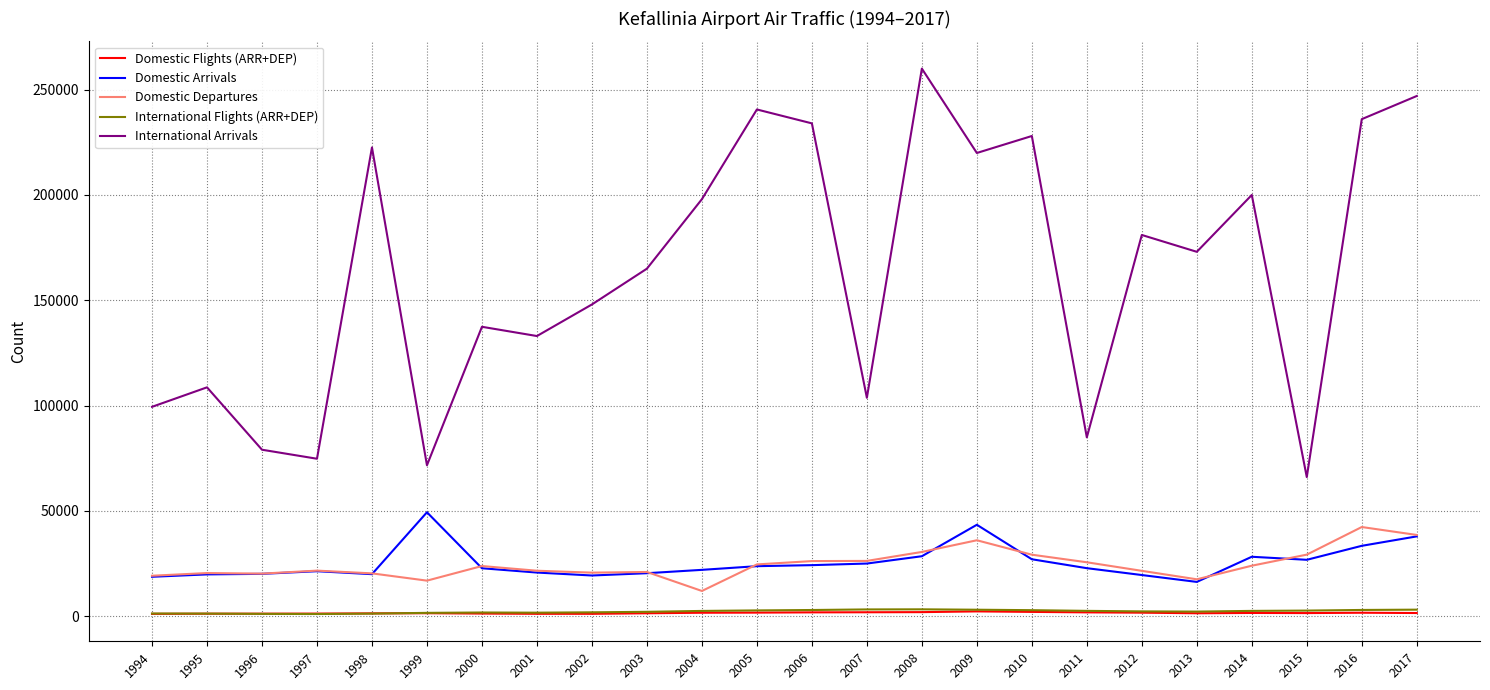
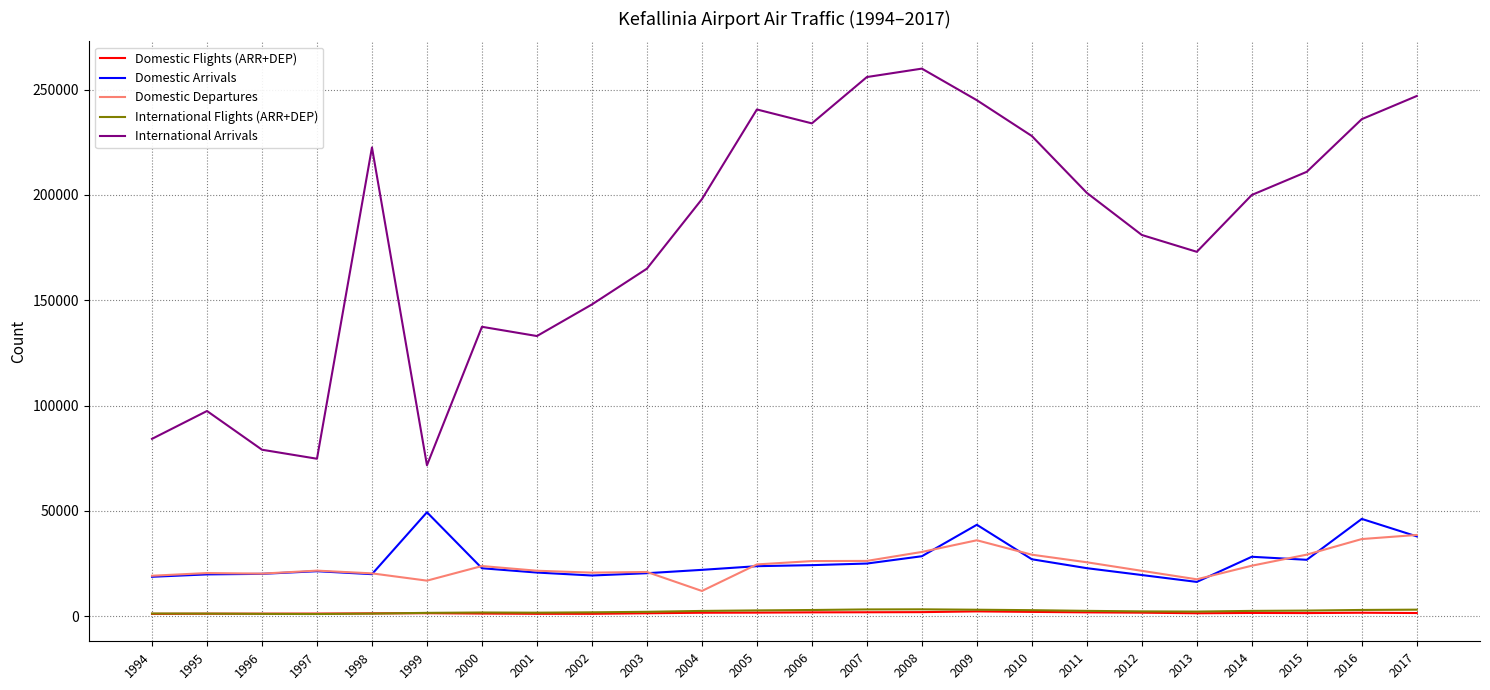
International Arrivals, 1994: 99000 -> 84000
International Arrivals, 1995: 109000 -> 97000
International Arrivals, 2007: 104000 -> 256000
International Arrivals, 2009: 220000 -> 245000
International Arrivals, 2011: 85000 -> 201000
International Arrivals, 2015: 66000 -> 211000
Domestic Arrivals, 2016: 33000 -> 46000
Domestic Departures, 2016: 42000 -> 37000
